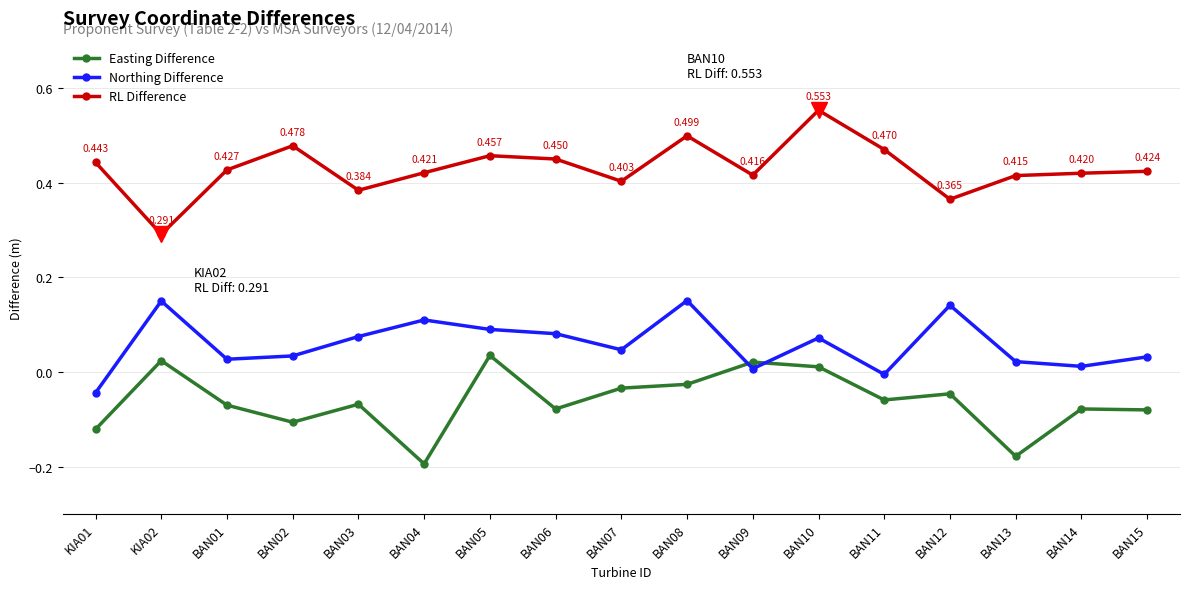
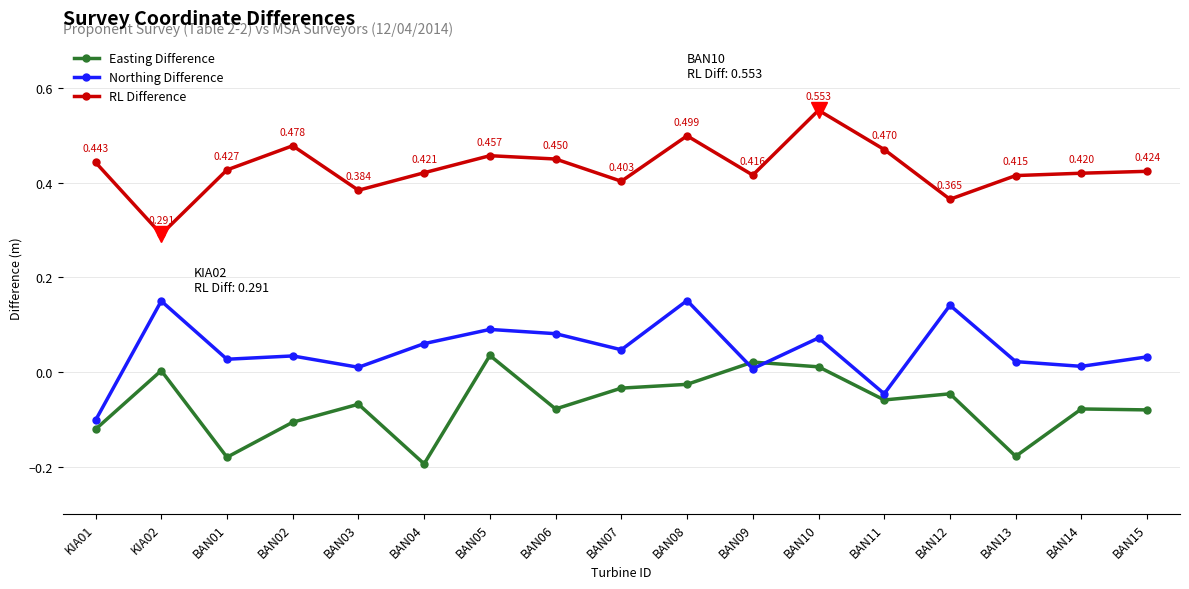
Northing Difference, KIA01: -0.04 -> -0.10
Easting Difference, KIA02: 0.02 -> 0.00
Easting Difference, BAN01: -0.07 -> -0.18
Northing Difference, BAN03: 0.08 -> 0.01
Northing Difference, BAN04: 0.11 -> 0.06
Northing Difference, BAN11: -0.01 -> -0.05
